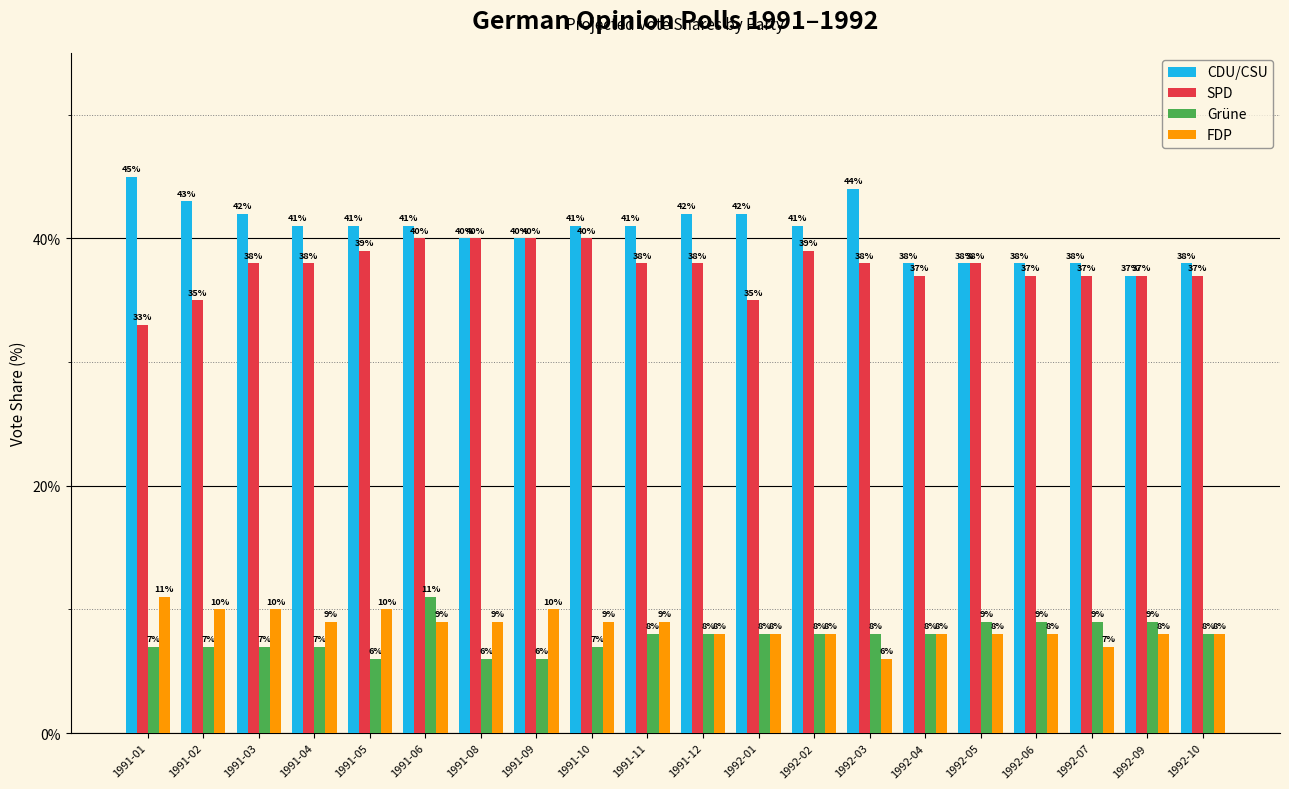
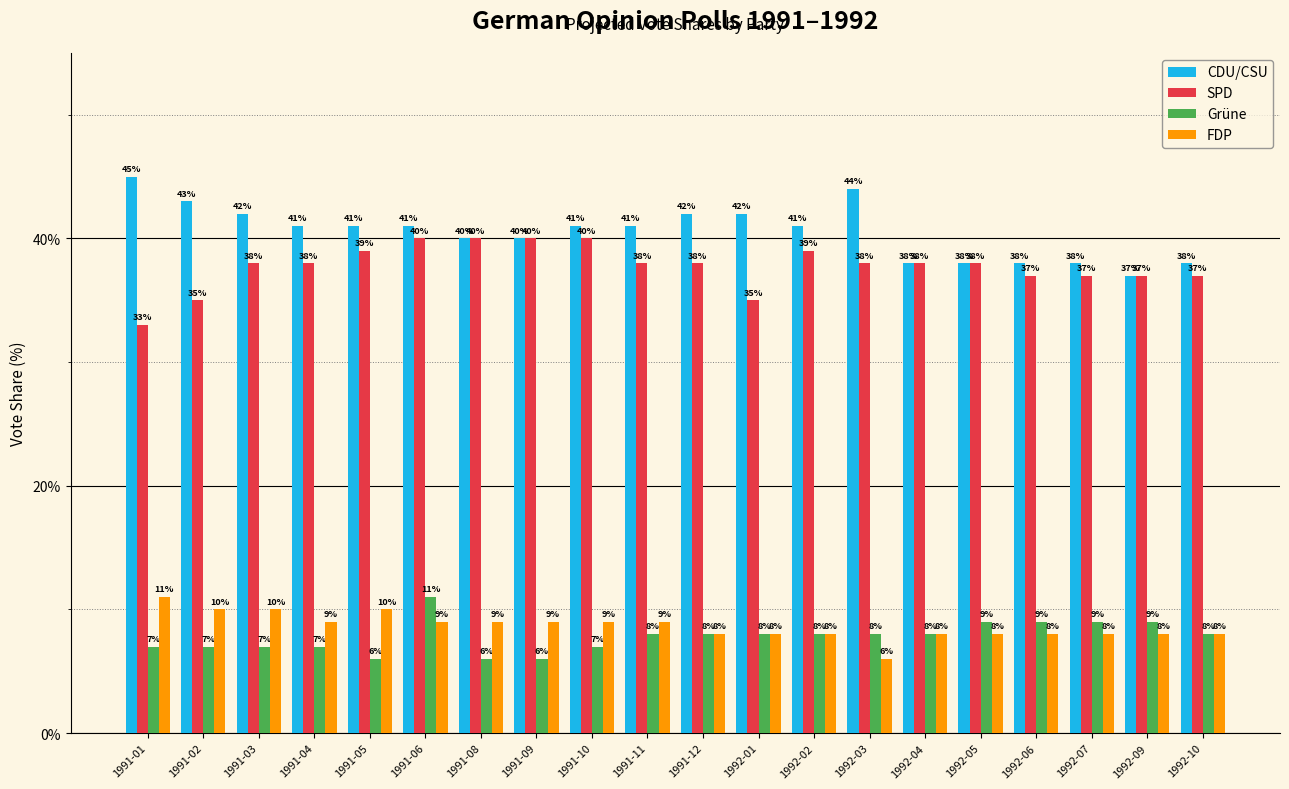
FDP, 1991-09: 10% -> 9%
SPD, 1992-04: 37% -> 38%
FDP, 1992-07: 7% -> 8%
